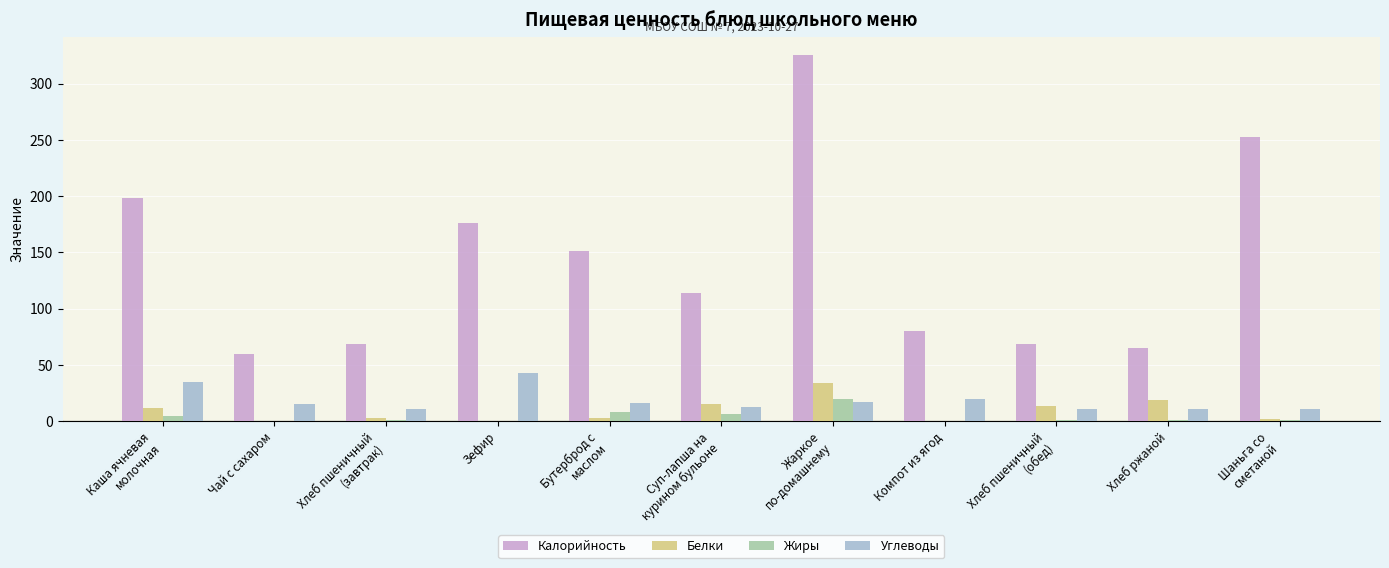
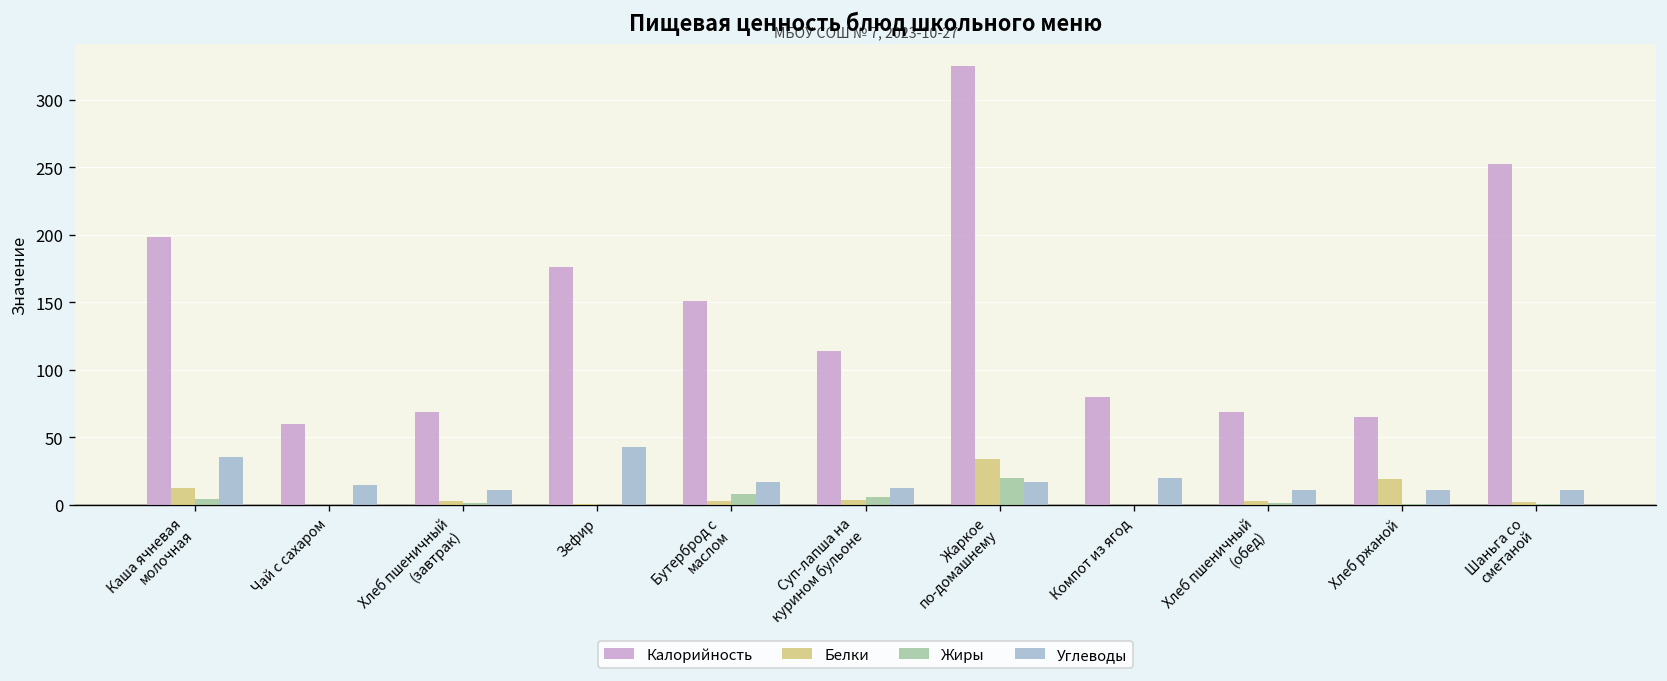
Белки, Суп-лапша на курином бульоне: 15 -> 4
Белки, Хлеб пшеничный (обед): 13 -> 3
